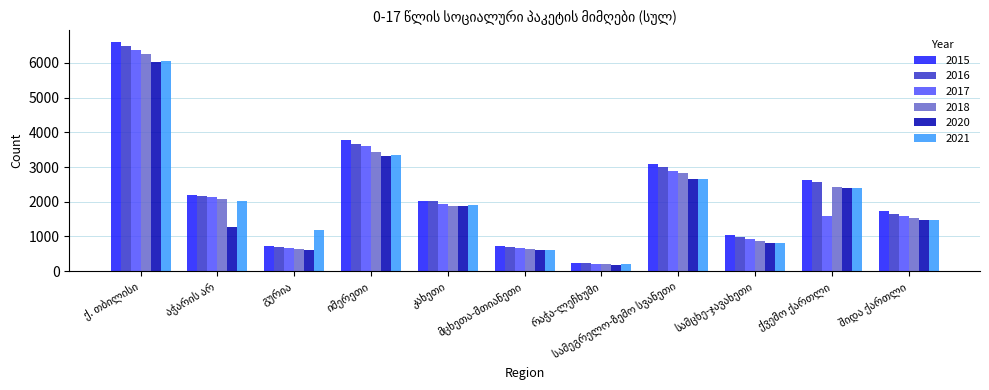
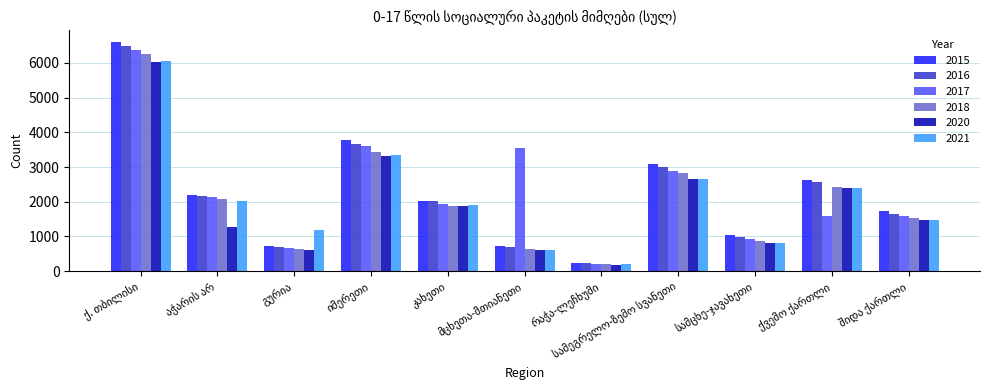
2017, მცხეთა-მთიანეთი: 700 -> 3600
